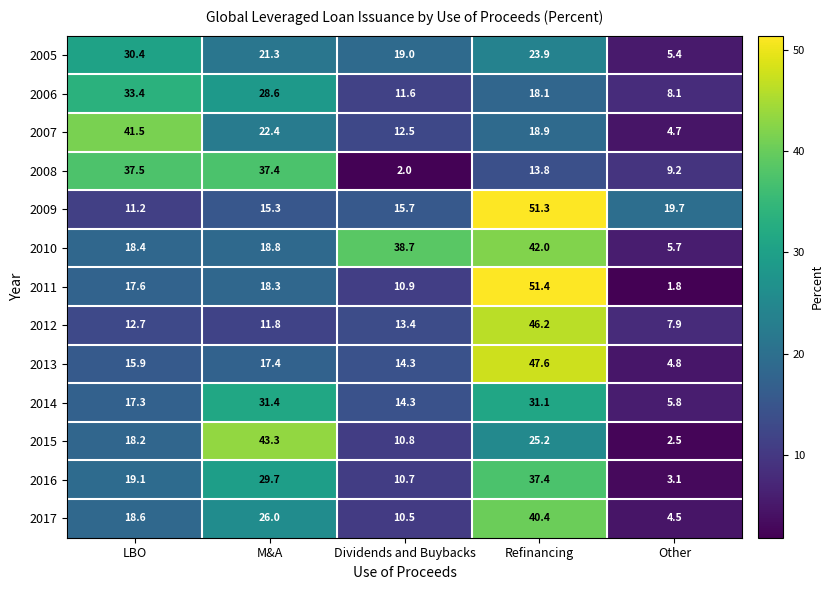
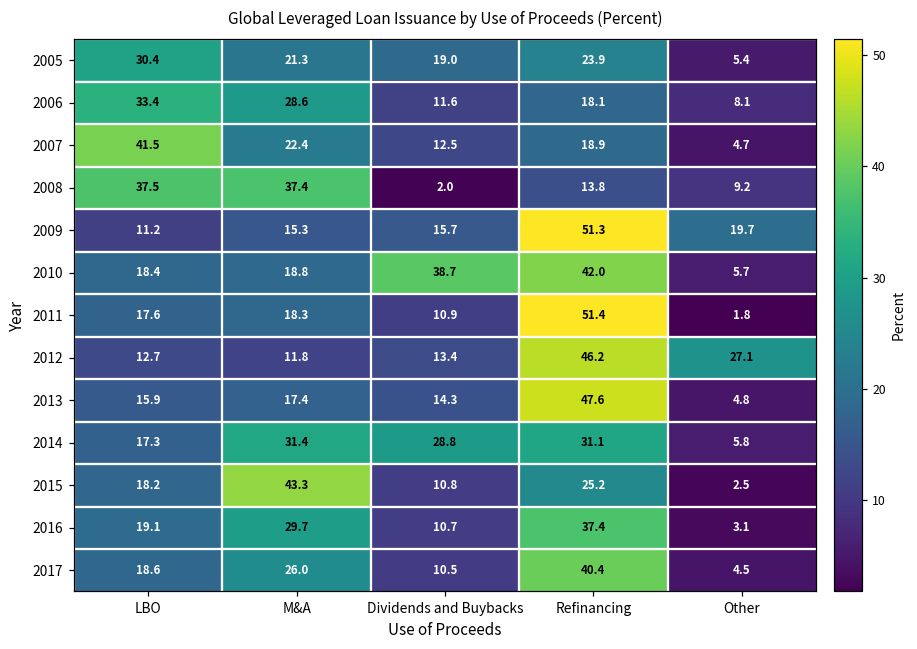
2012, Other: 7.9 -> 27.1
2014, Dividends and Buybacks: 14.3 -> 28.8
